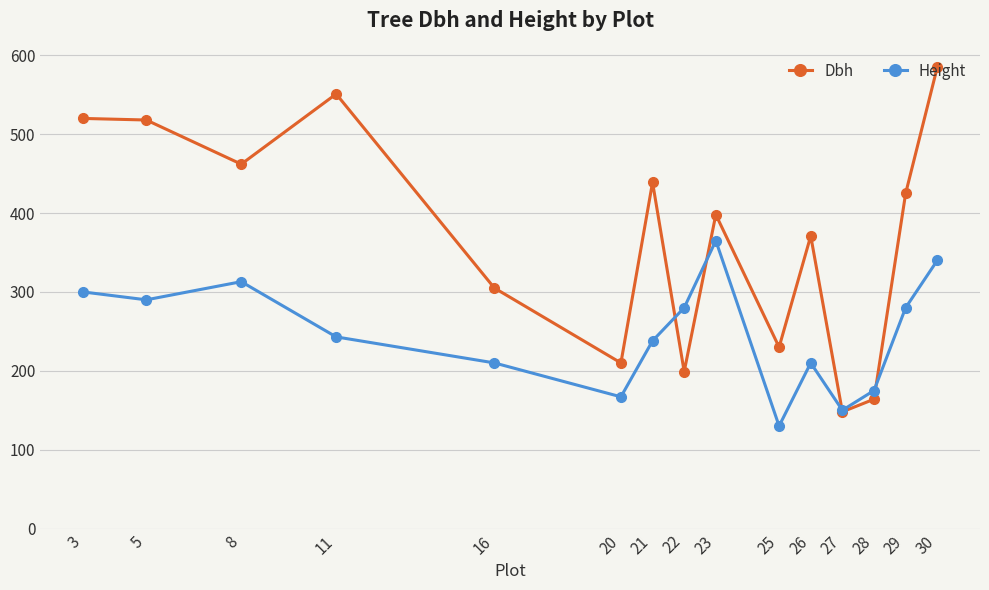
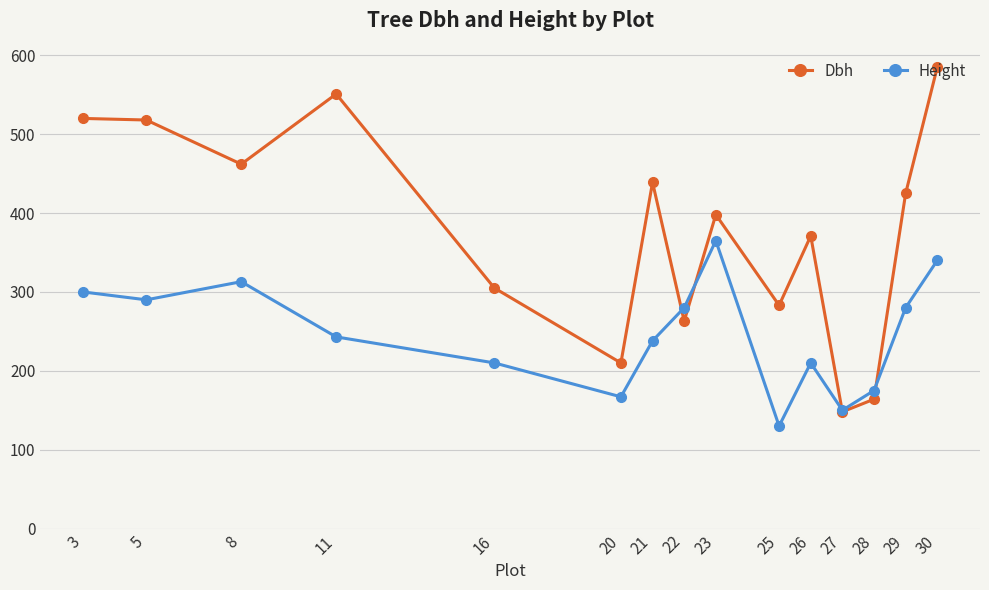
Dbh, 22: 200 -> 260
Dbh, 25: 230 -> 280
